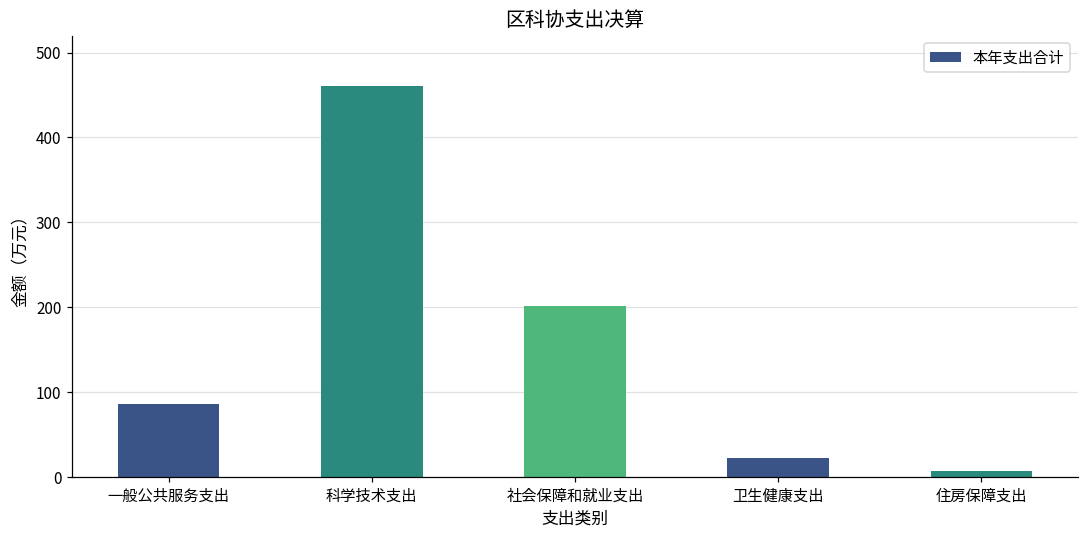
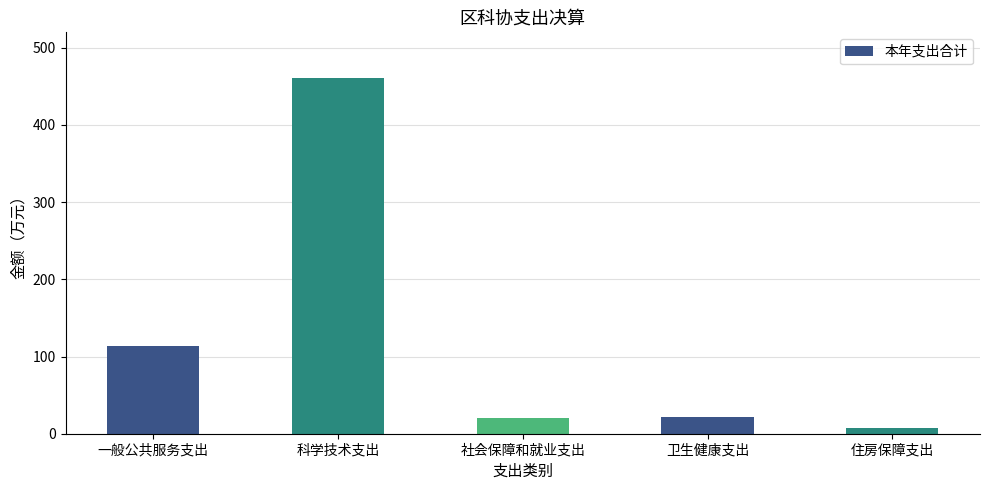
一般公共服务支出: 90 -> 110
社会保障和就业支出: 200 -> 20
